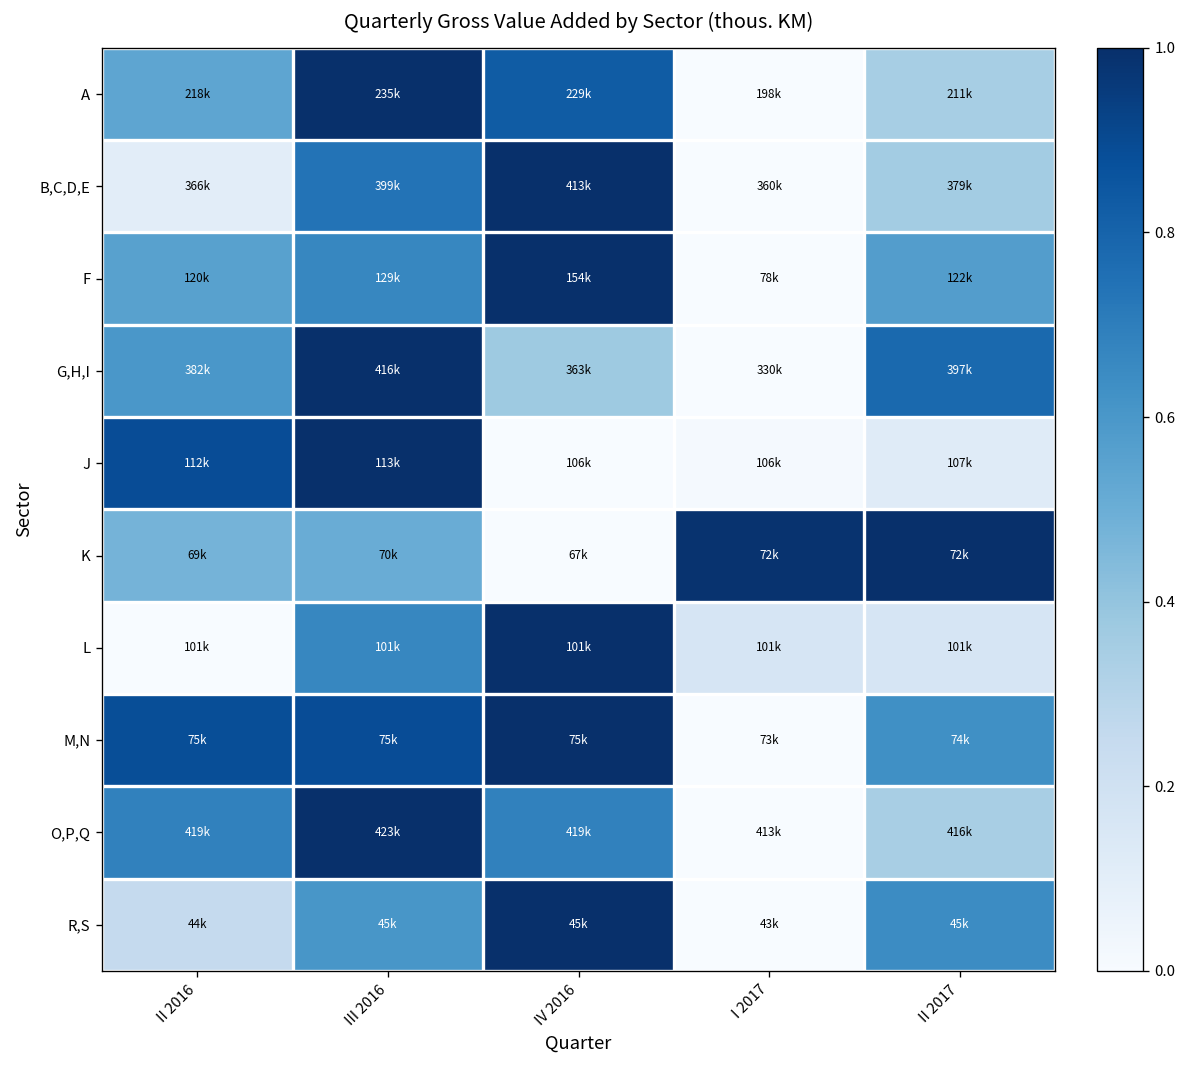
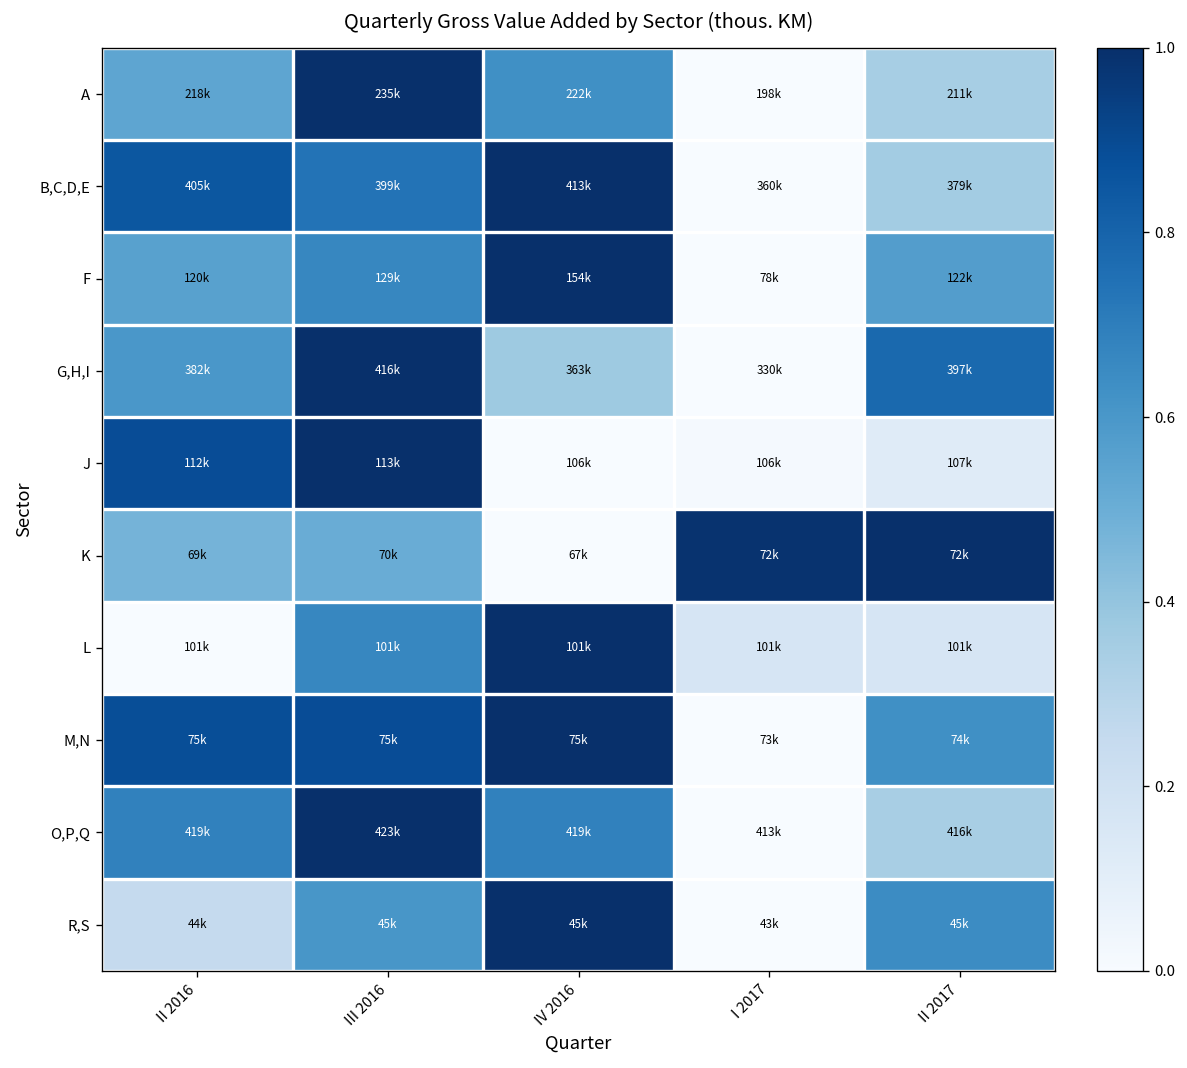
A, IV 2016: 229k -> 222k
B,C,D,E, II 2016: 366k -> 405k
